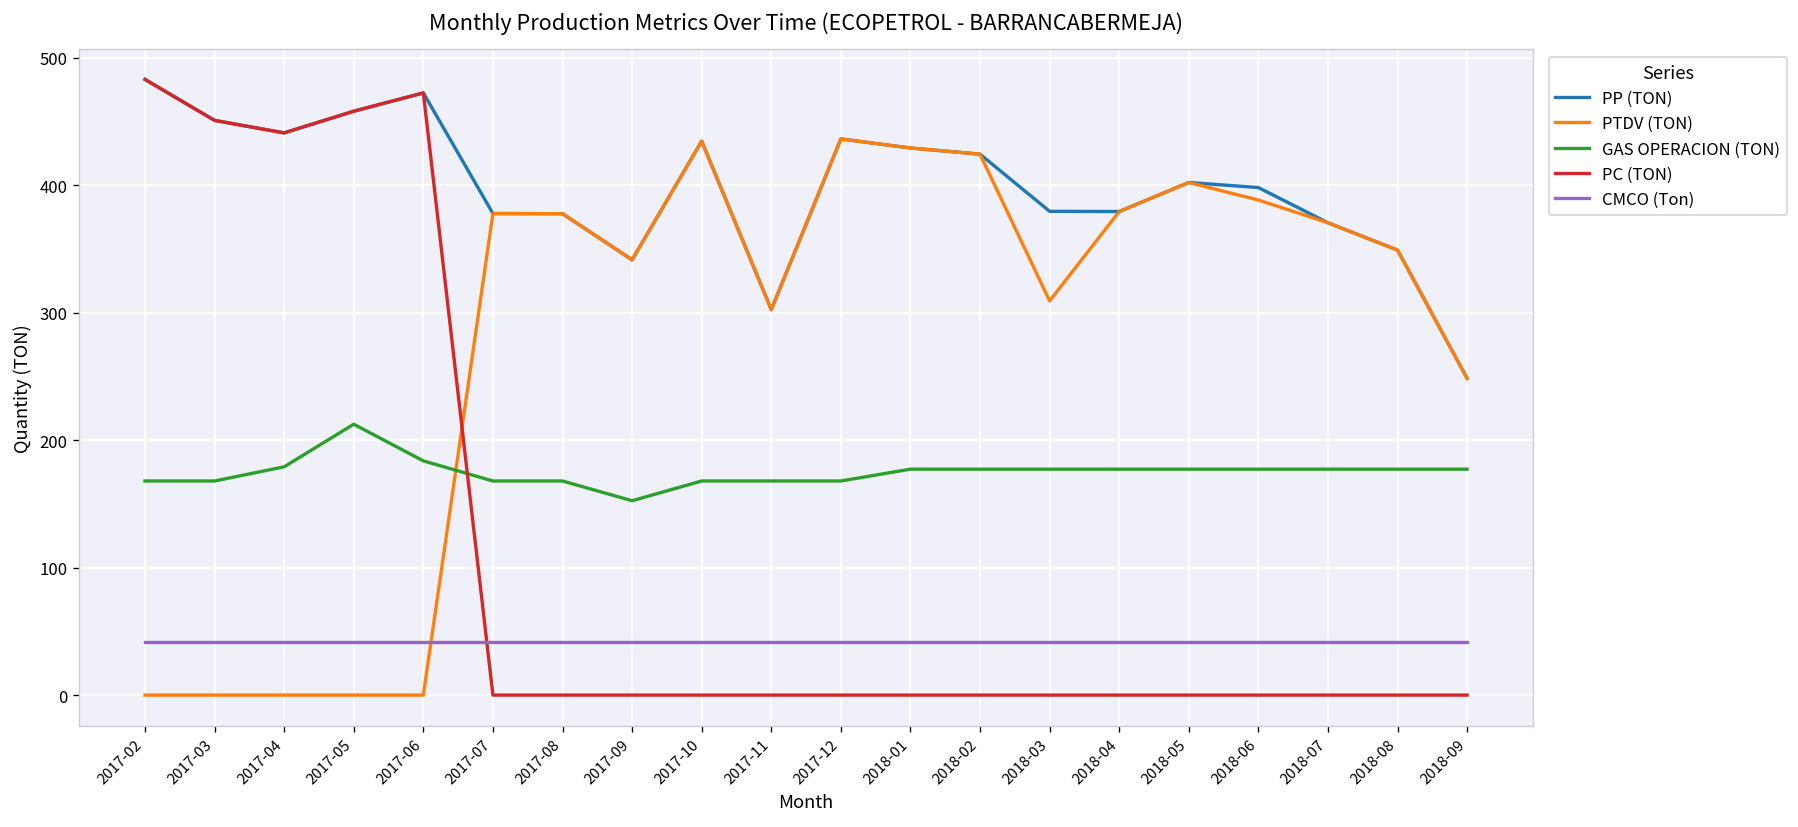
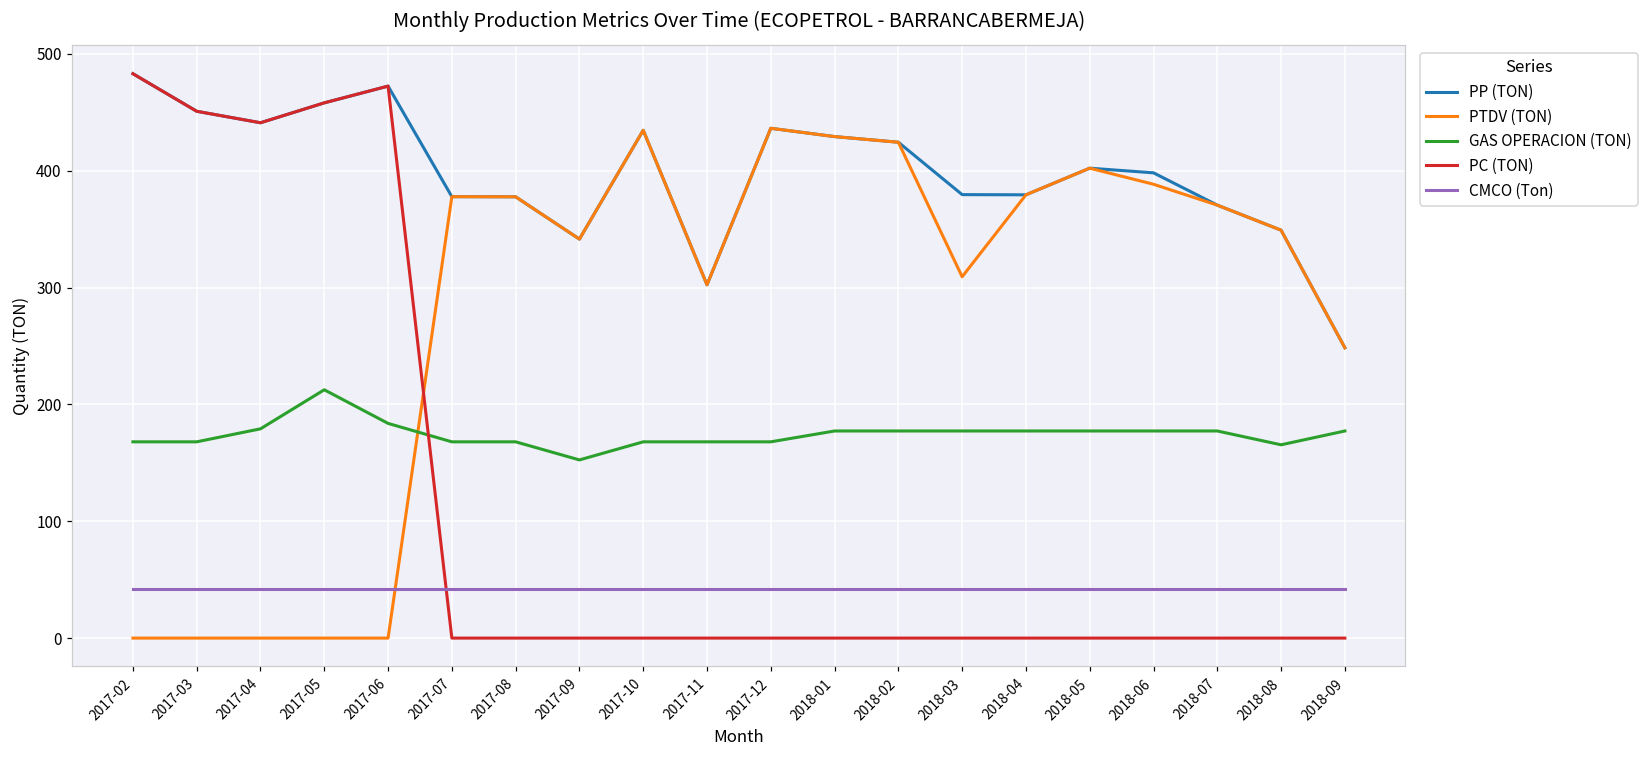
GAS OPERACION (TON), 2018-08: 177 -> 165
